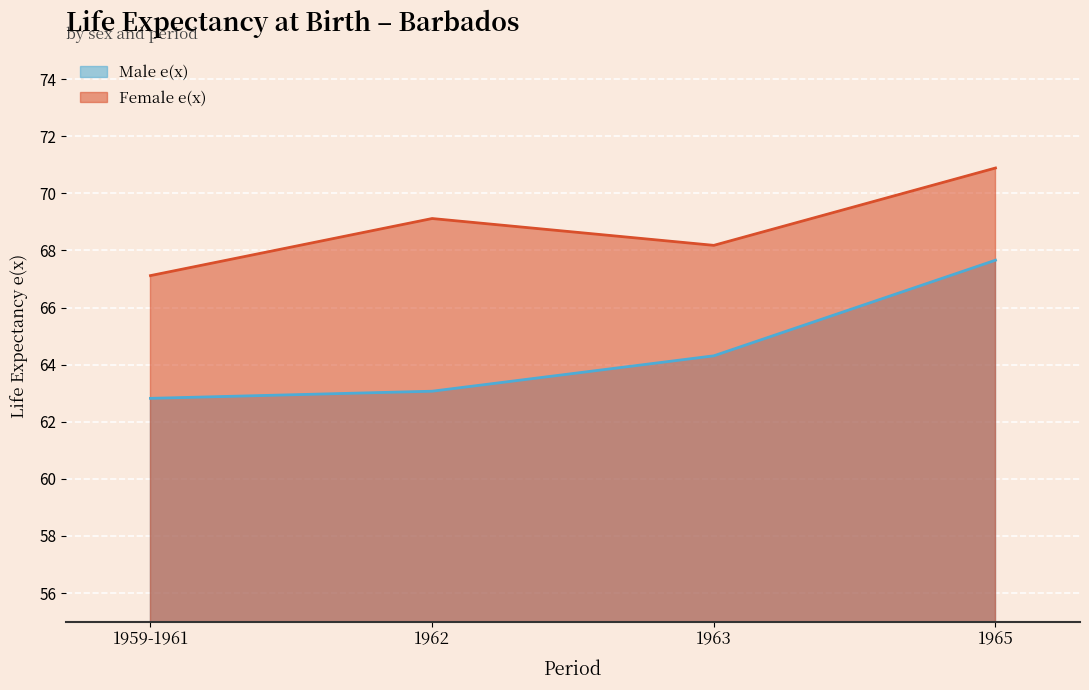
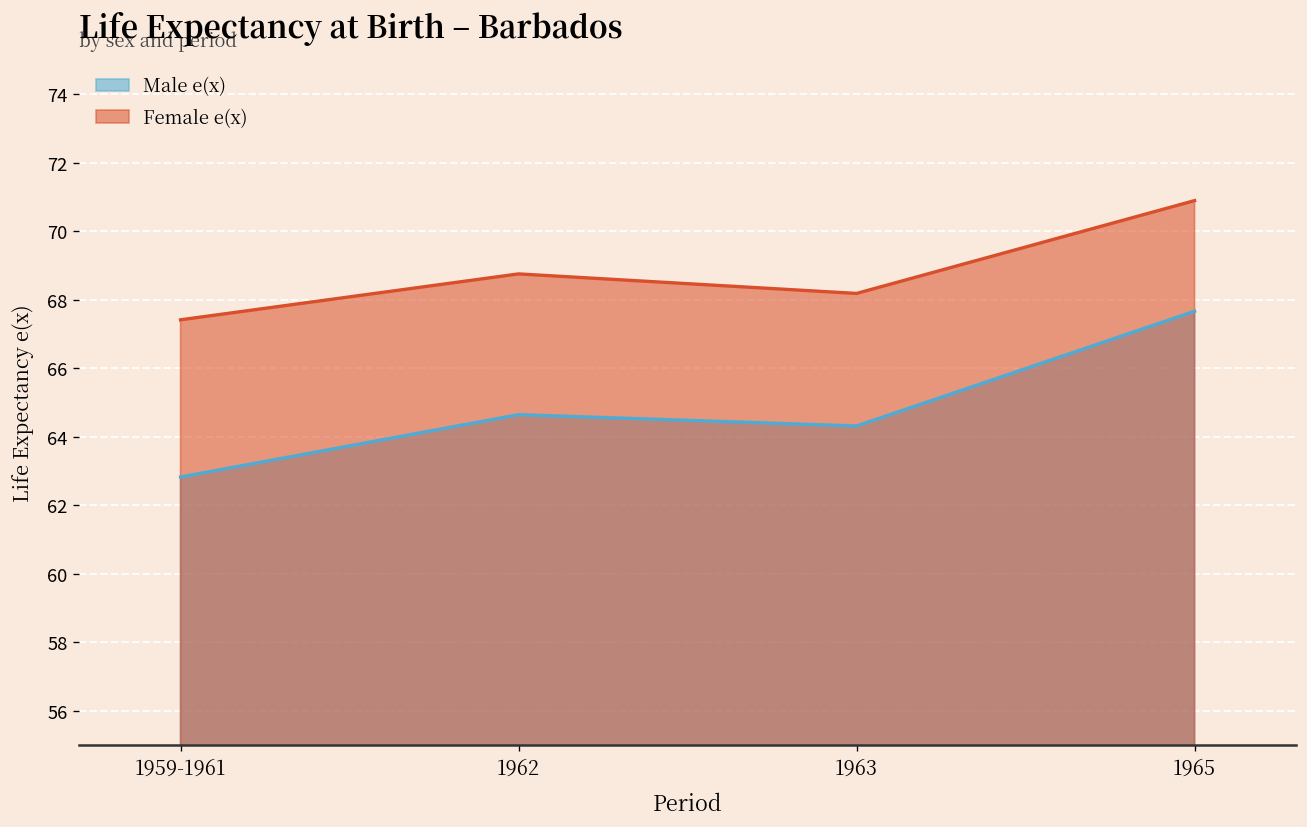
Female e(x), 1959-1961: 67.1 -> 67.4
Male e(x), 1962: 63.1 -> 64.6
Female e(x), 1962: 69.1 -> 68.8
